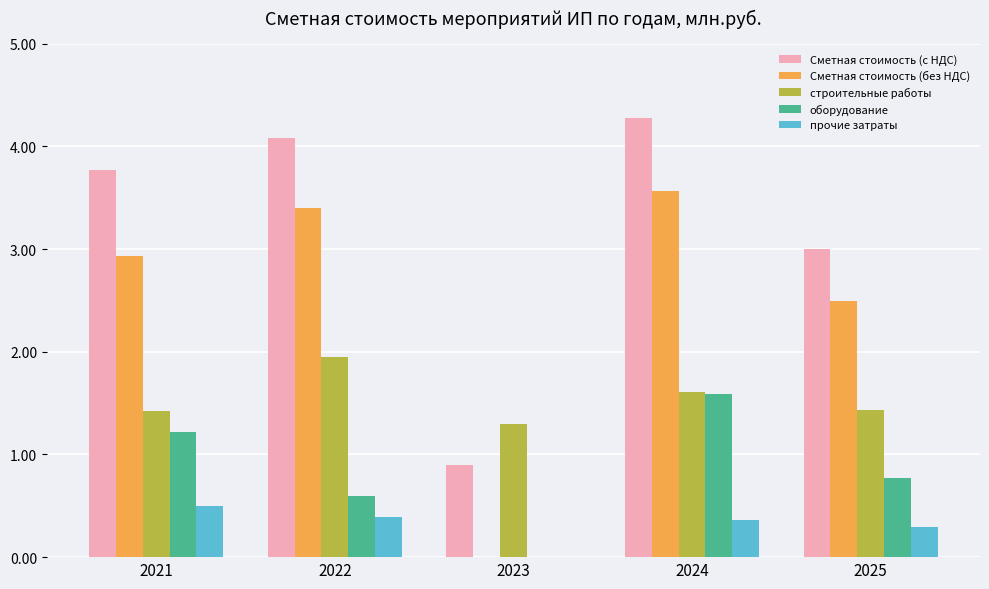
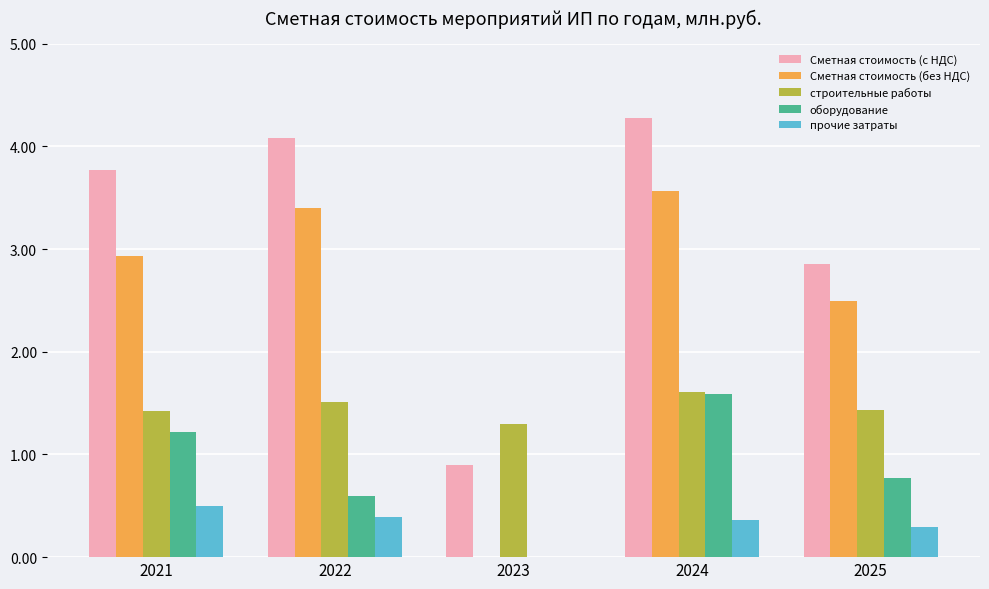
строительные работы, 2022: 1.95 -> 1.51
Сметная стоимость (с НДС), 2025: 3.00 -> 2.85
